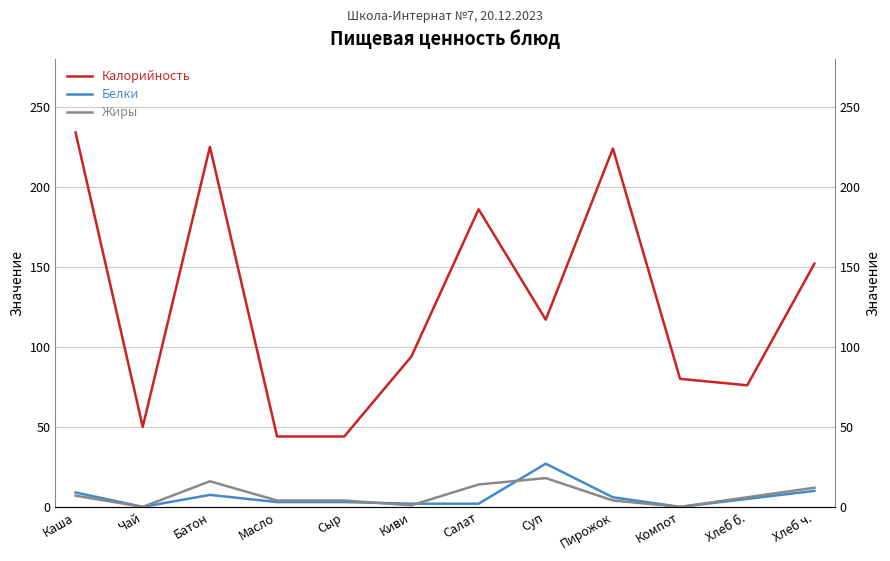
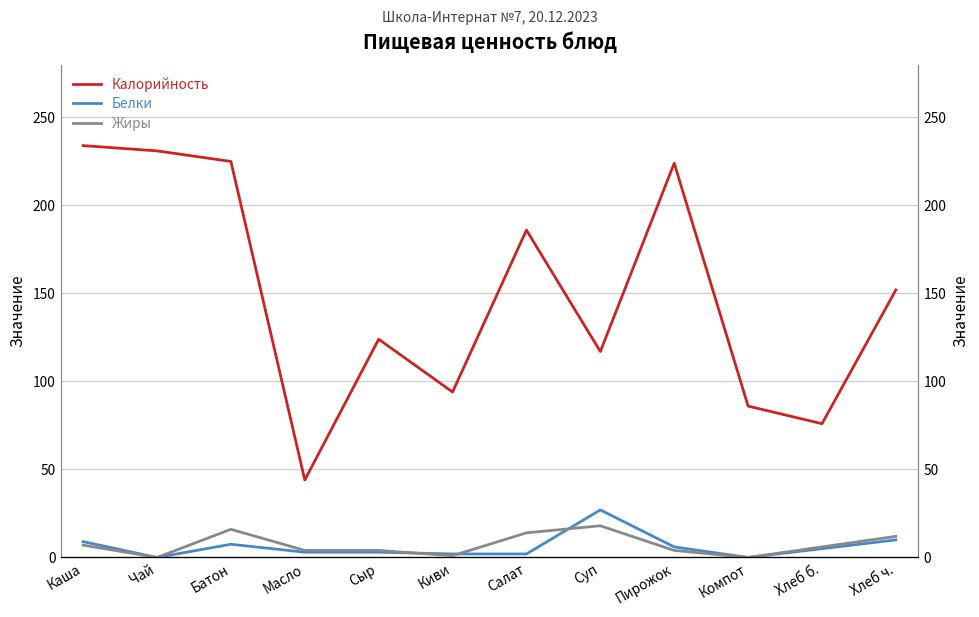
Калорийность, Чай: 50 -> 231
Калорийность, Сыр: 44 -> 124
Калорийность, Компот: 80 -> 86
